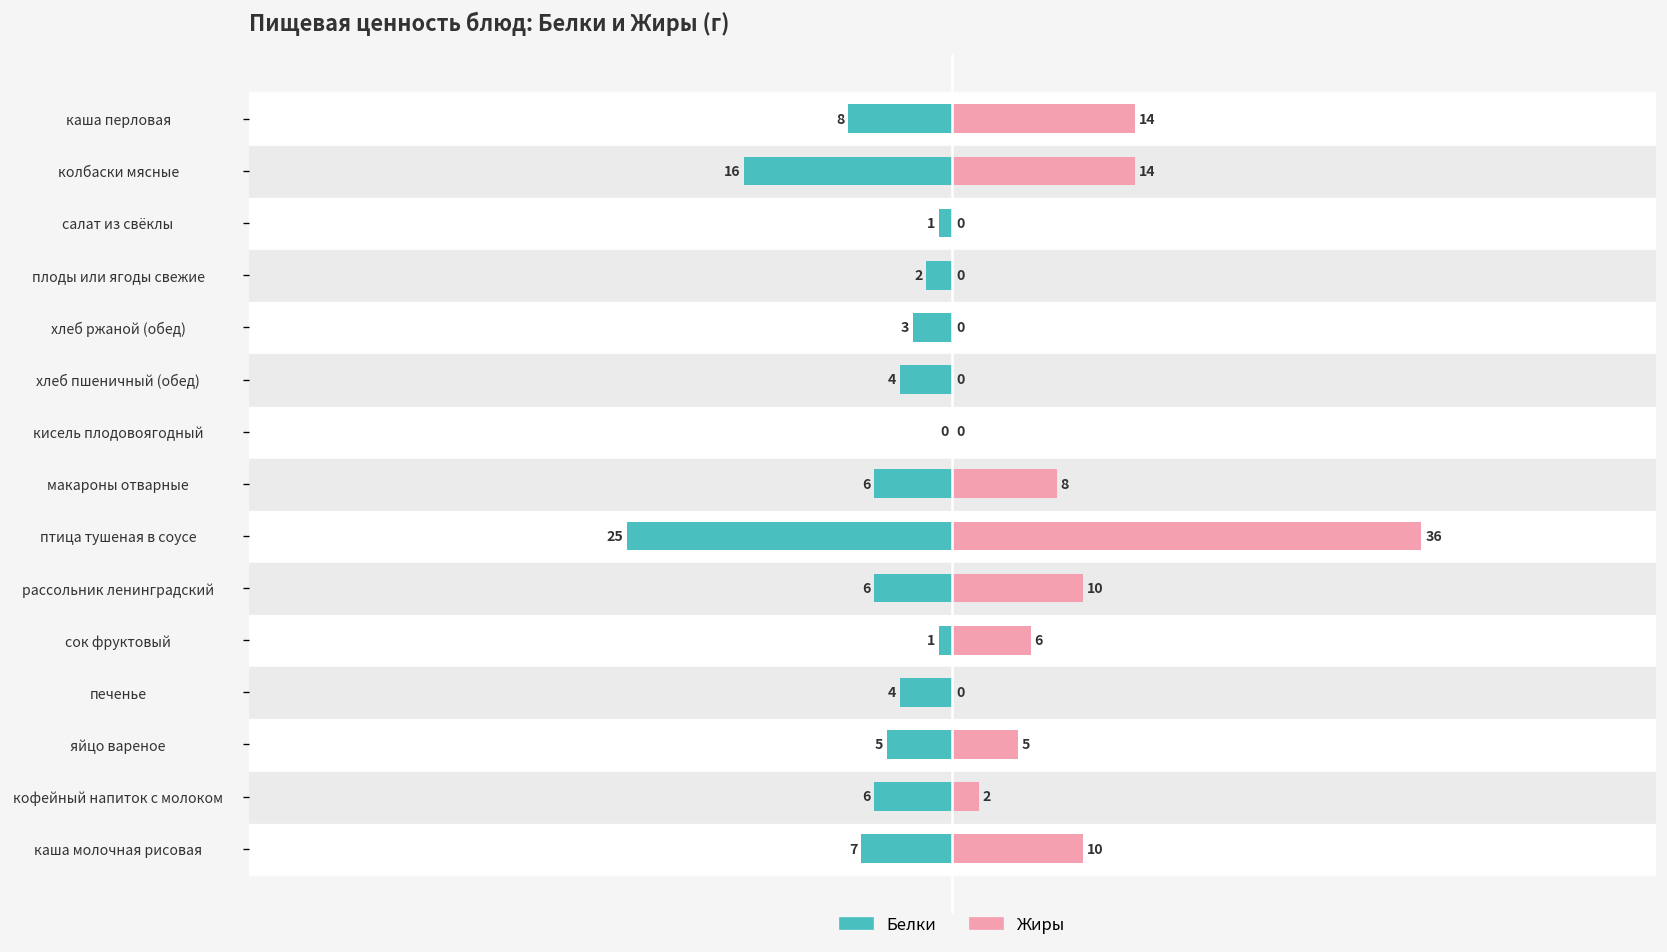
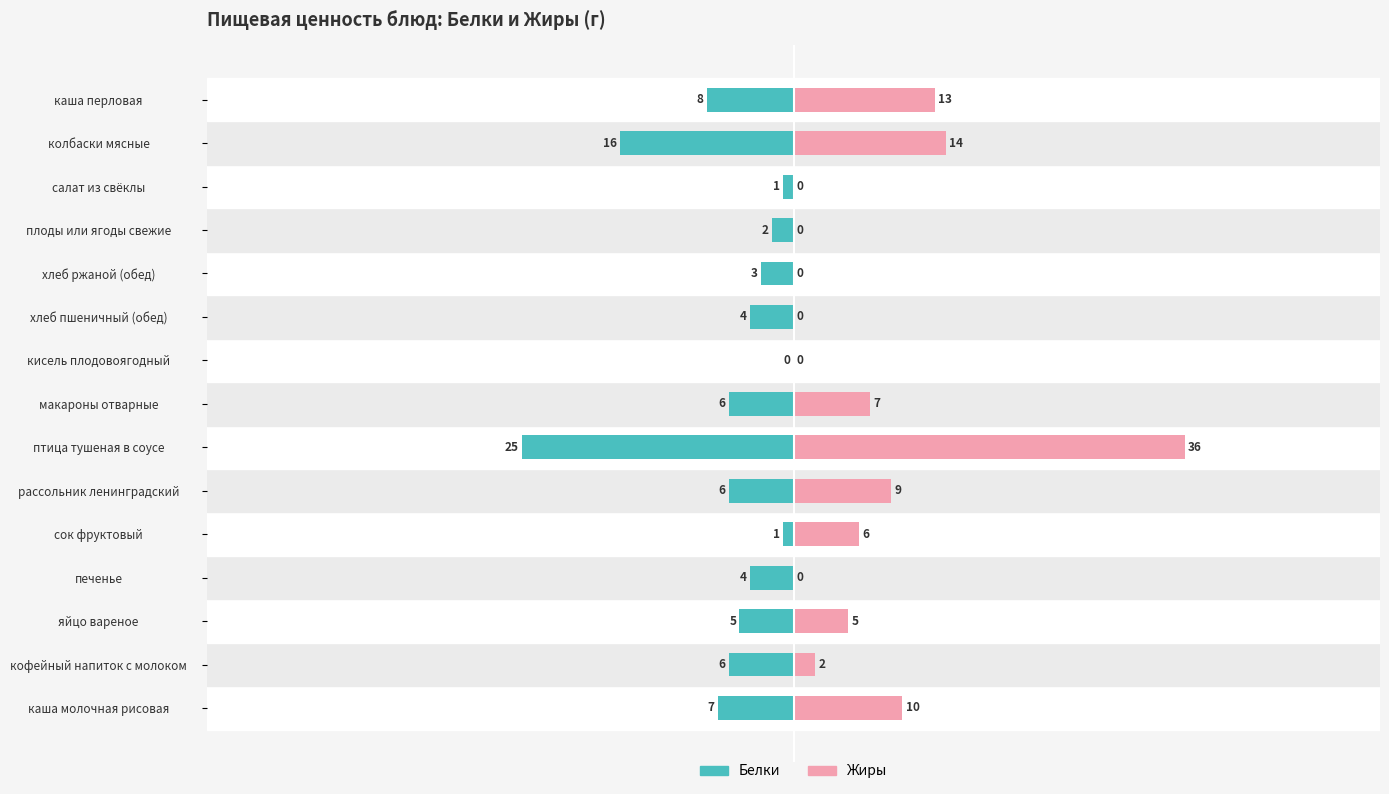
Жиры, каша перловая: 14 -> 13
Жиры, макароны отварные: 8 -> 7
Жиры, рассольник ленинградский: 10 -> 9
